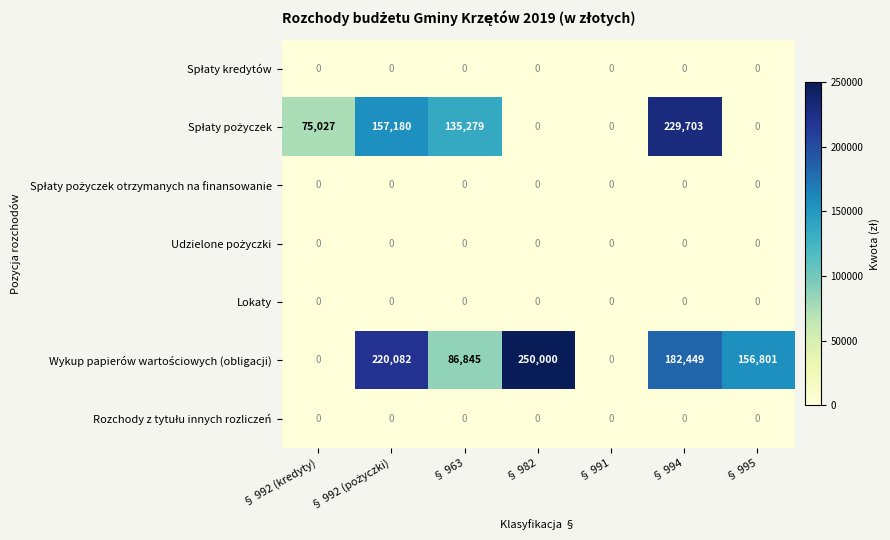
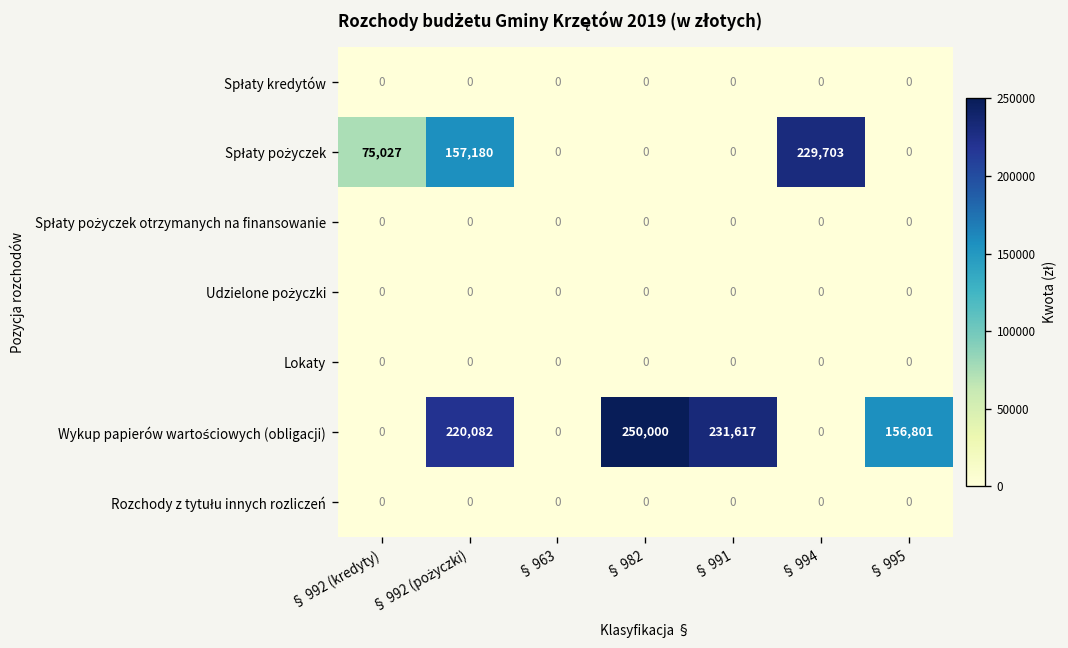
Spłaty pożyczek, § 963: 135,279 -> 0
Wykup papierów wartościowych (obligacji), § 963: 86,845 -> 0
Wykup papierów wartościowych (obligacji), § 991: 0 -> 231,617
Wykup papierów wartościowych (obligacji), § 994: 182,449 -> 0
